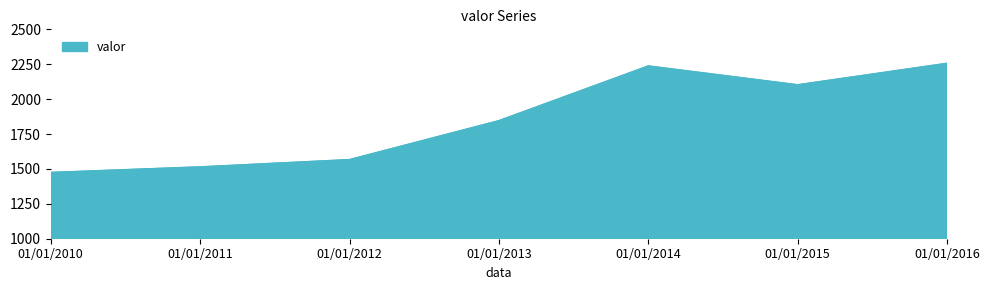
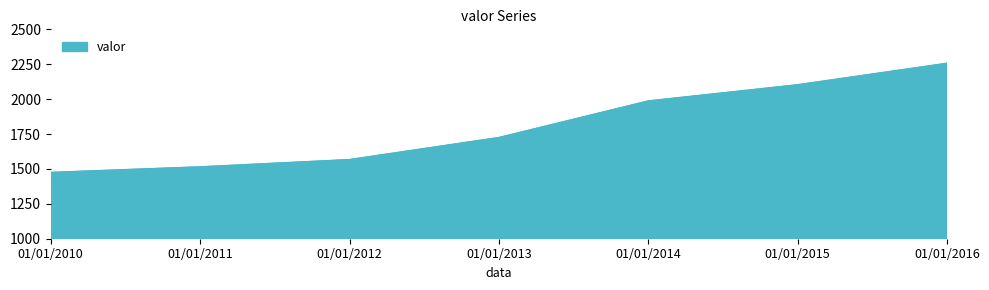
01/01/2013: 1850 -> 1730
01/01/2014: 2240 -> 1990
